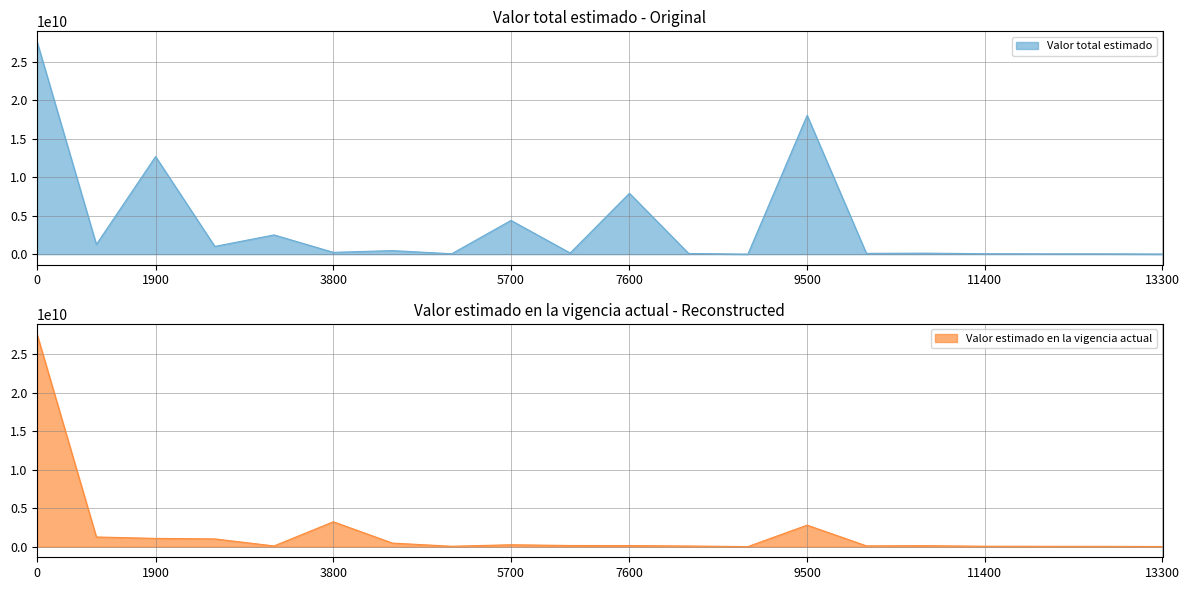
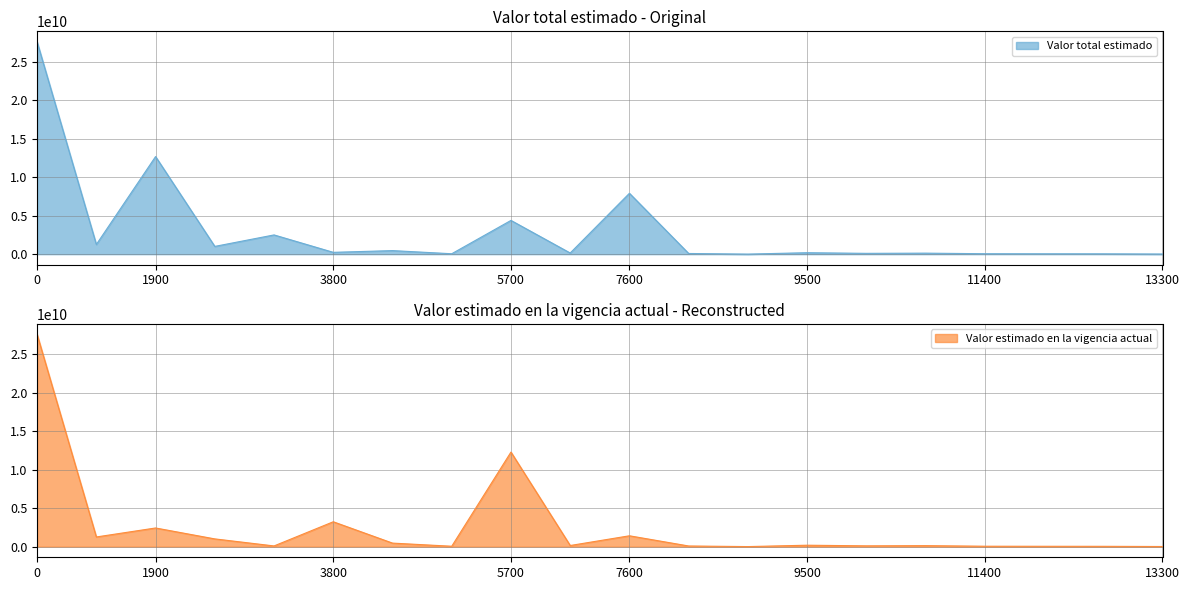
Valor total estimado - Original, 9500: 18000000000 -> 0
Valor estimado en la vigencia actual - Reconstructed, 1900: 1000000000 -> 2000000000
Valor estimado en la vigencia actual - Reconstructed, 5700: 0 -> 12000000000
Valor estimado en la vigencia actual - Reconstructed, 7600: 0 -> 1000000000
Valor estimado en la vigencia actual - Reconstructed, 9500: 3000000000 -> 0
